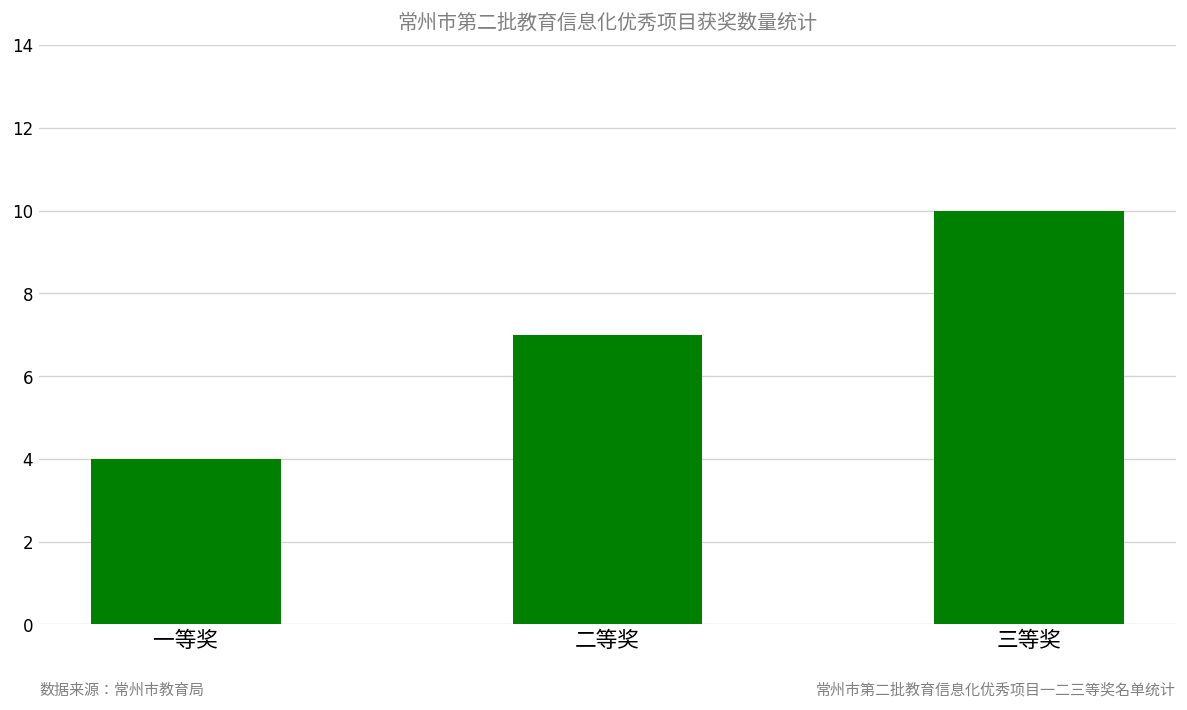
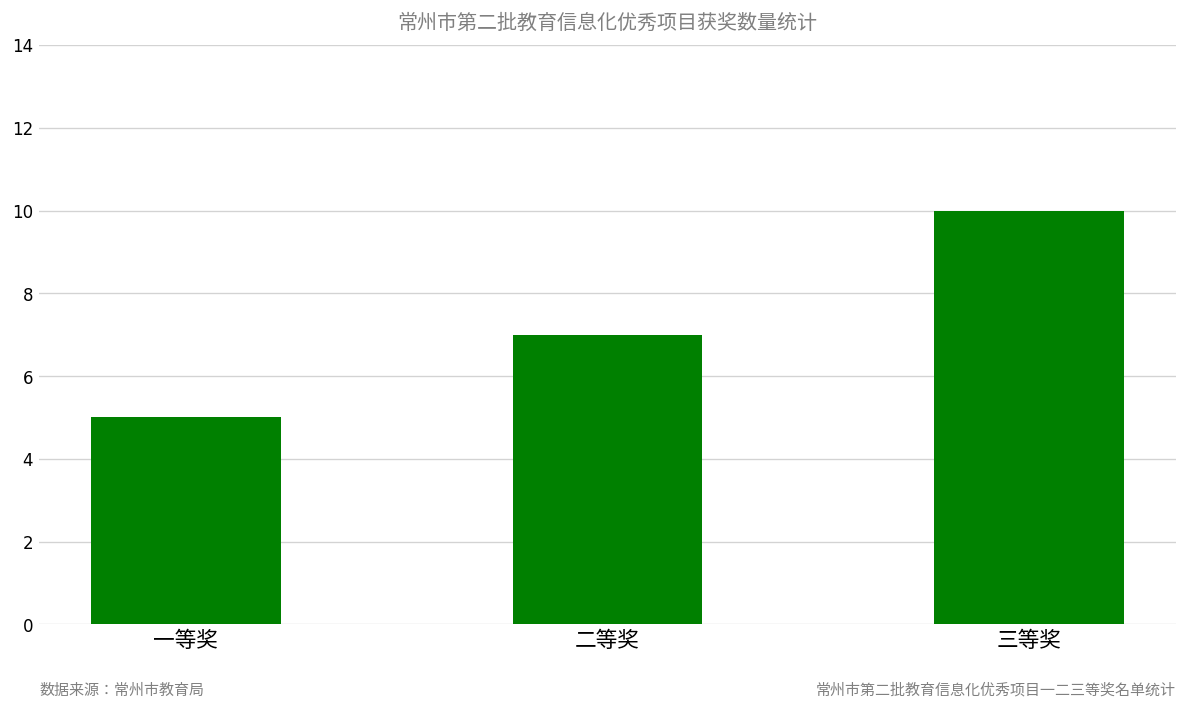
一等奖: 4 -> 5
